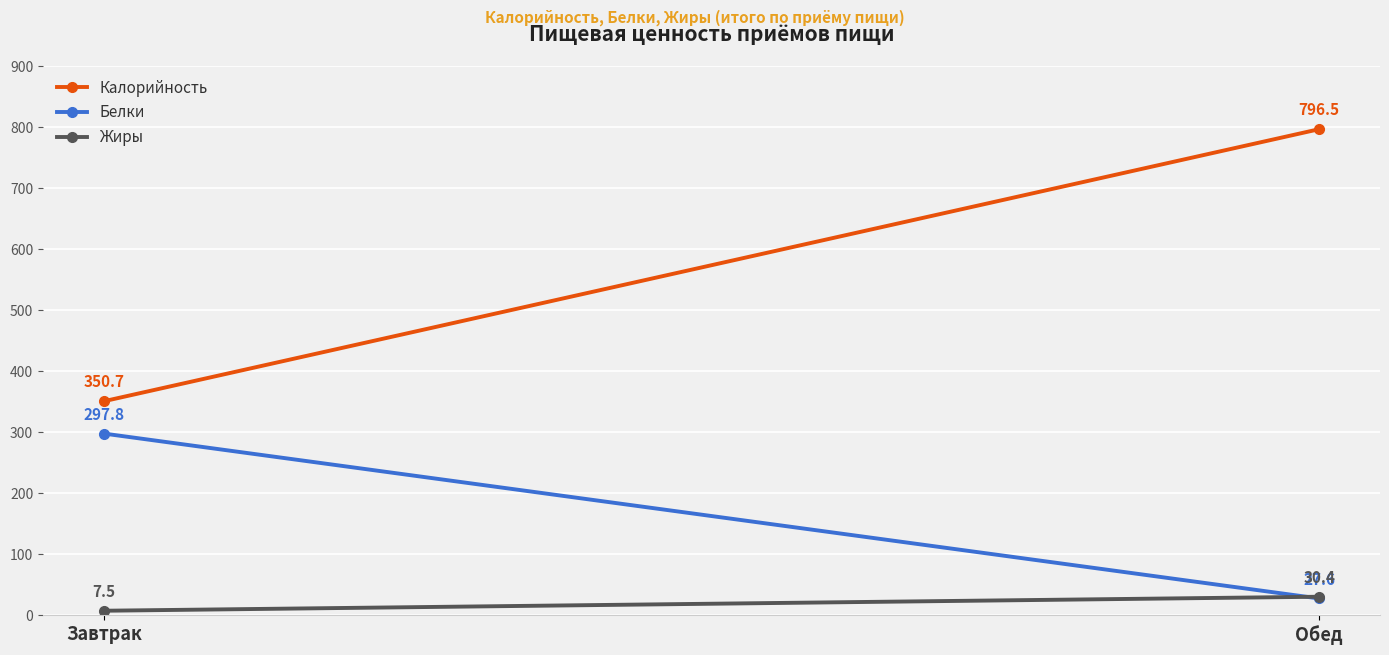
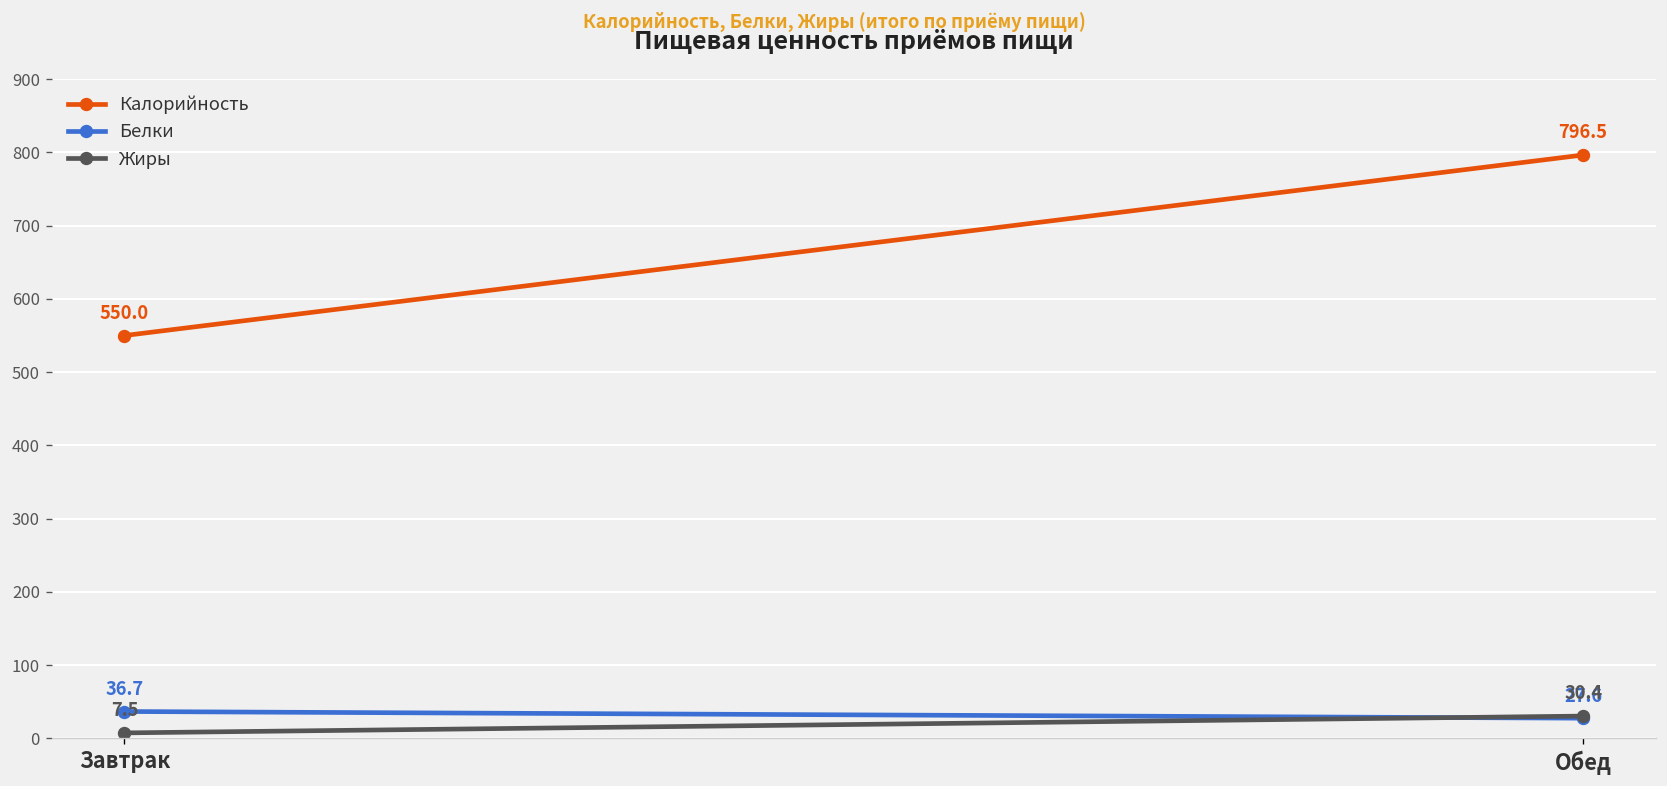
Калорийность, Завтрак: 350.7 -> 550.0
Белки, Завтрак: 297.8 -> 36.7
